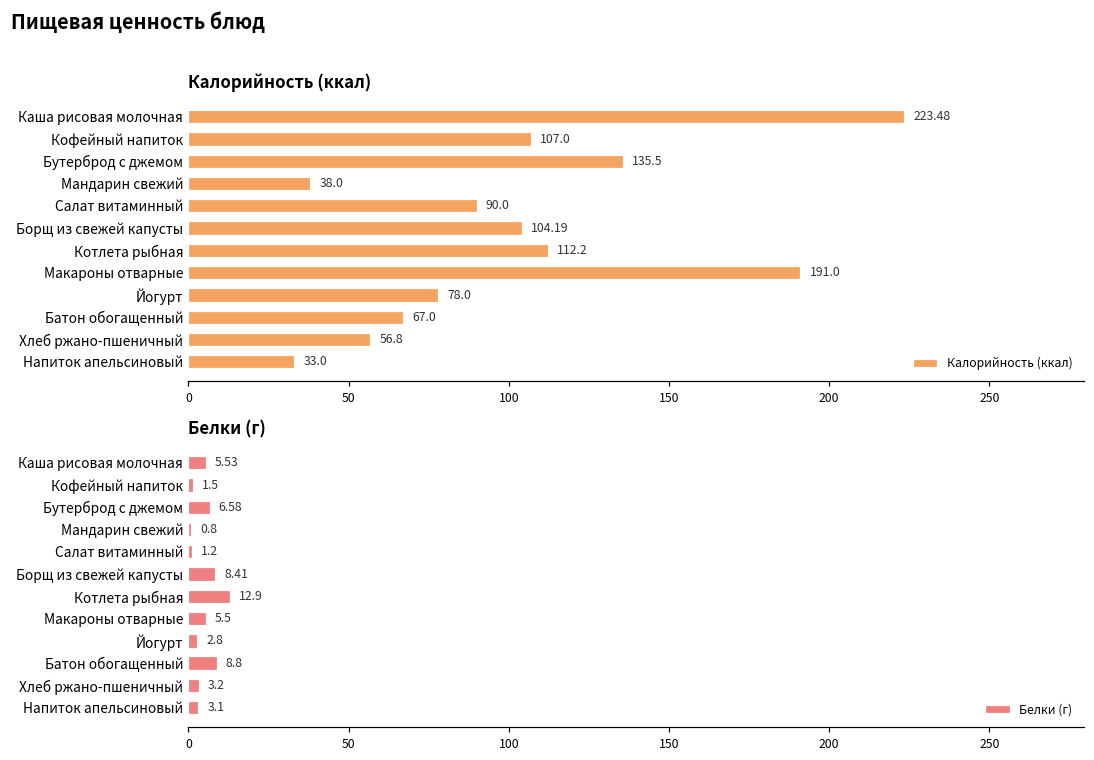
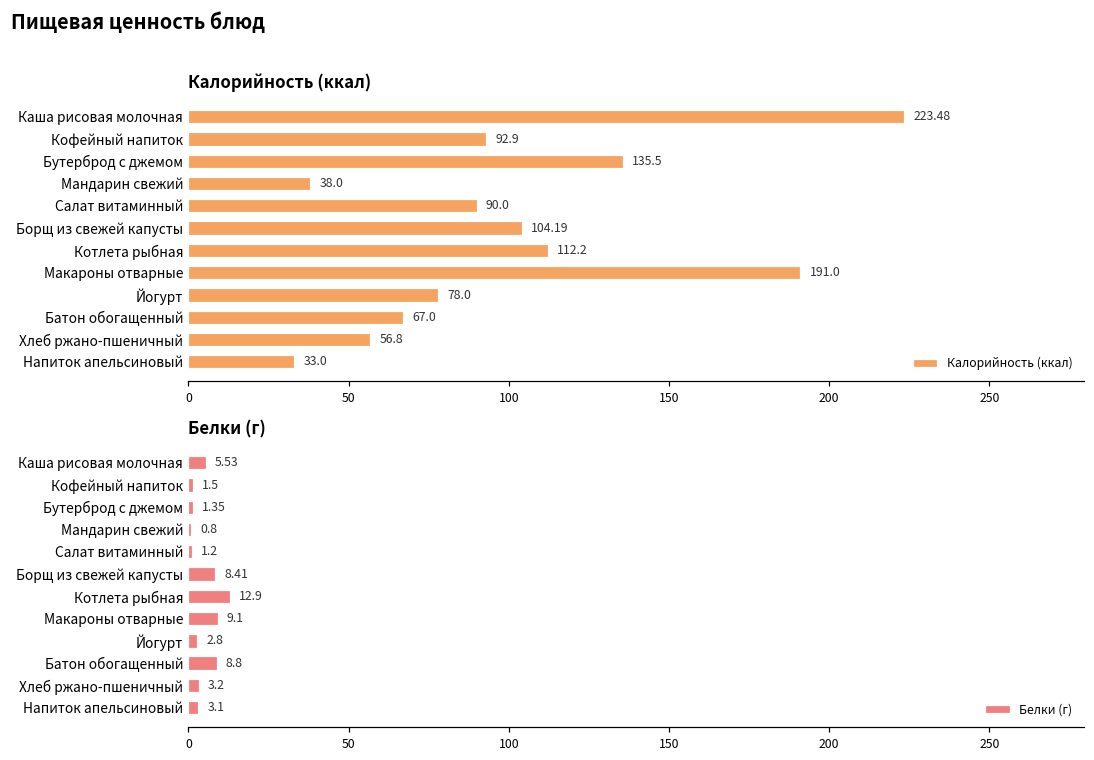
Калорийность (ккал), Кофейный напиток: 107.0 -> 92.9
Белки (г), Бутерброд с джемом: 6.58 -> 1.35
Белки (г), Макароны отварные: 5.5 -> 9.1
